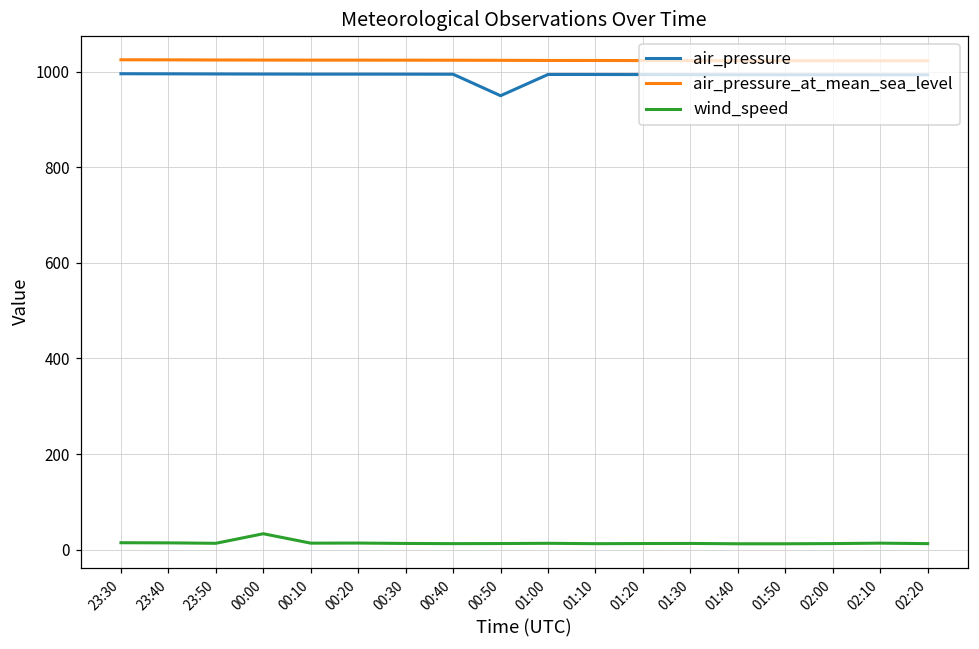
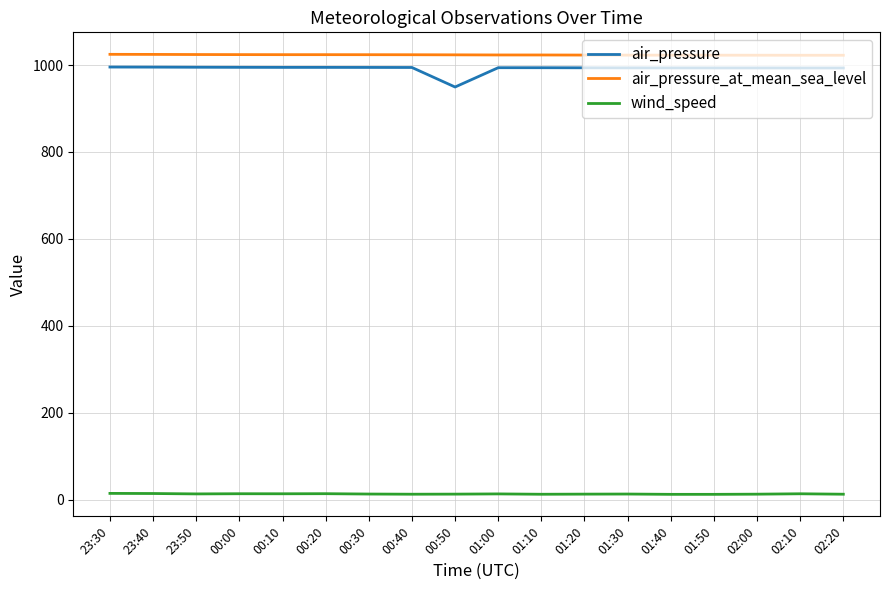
wind_speed, 00:00: 30 -> 10
